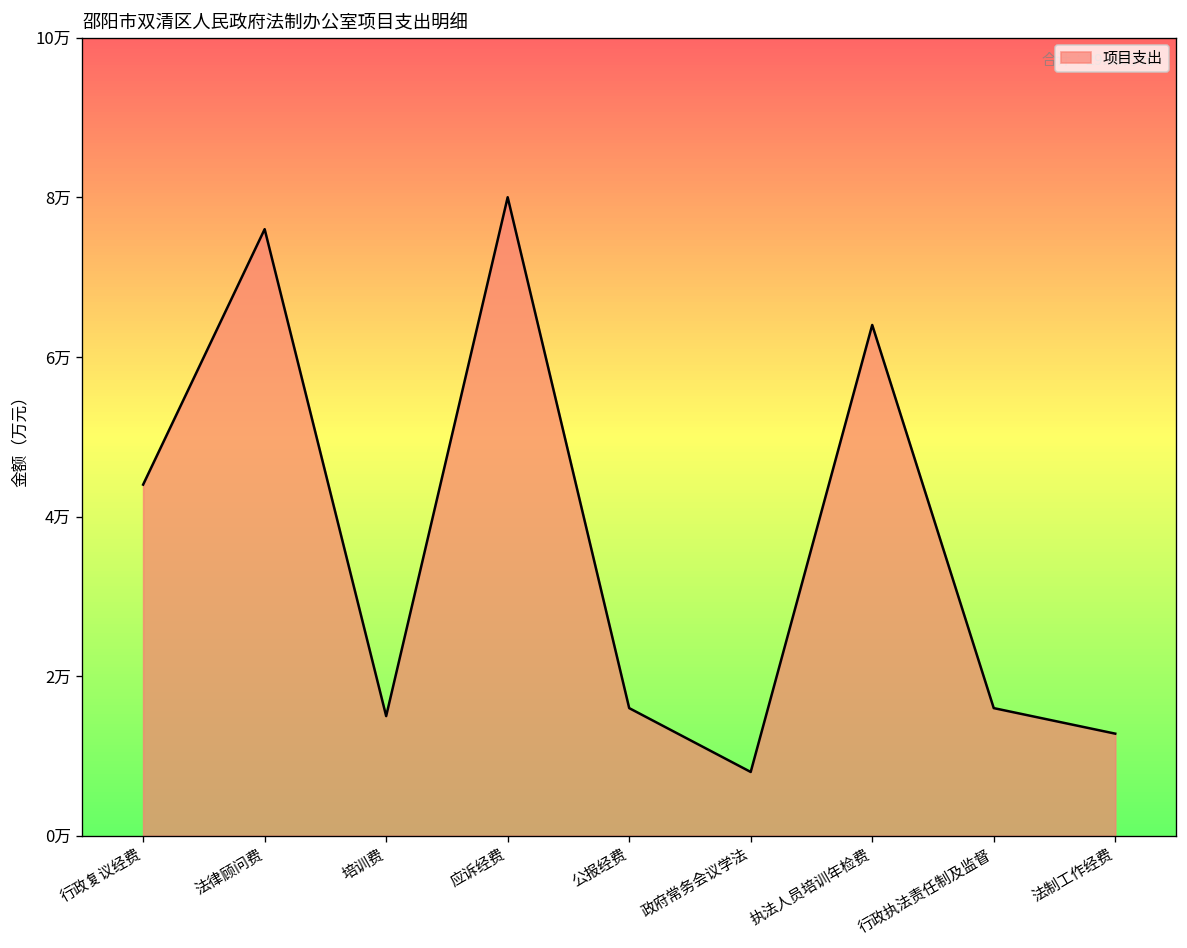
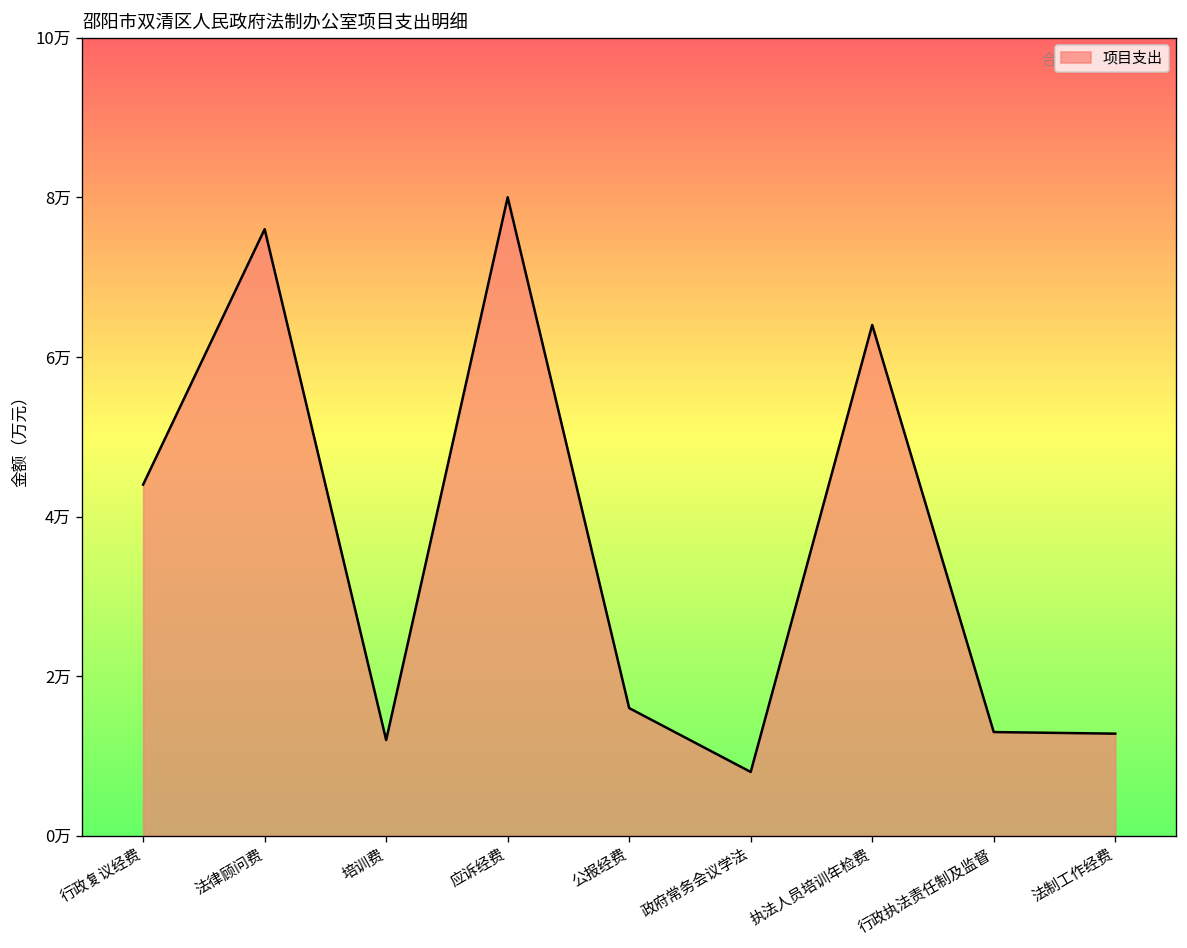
培训费: 1.5万 -> 1.2万
行政执法责任制及监督: 1.6万 -> 1.3万
